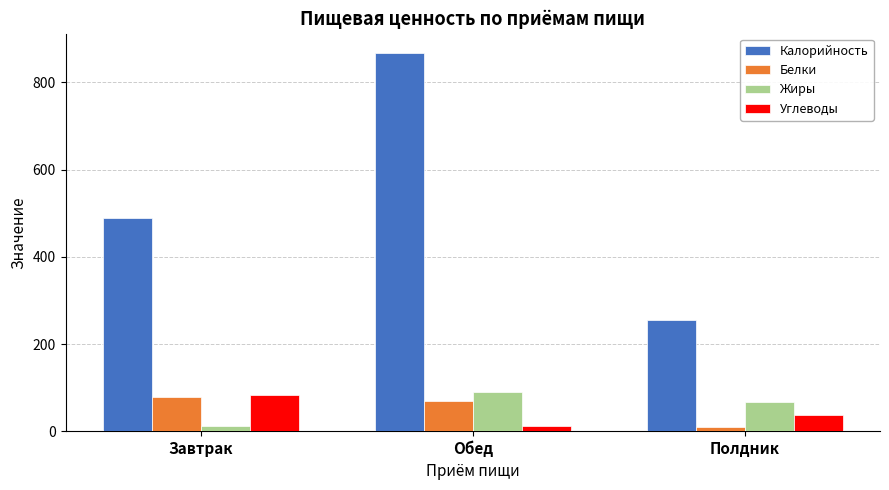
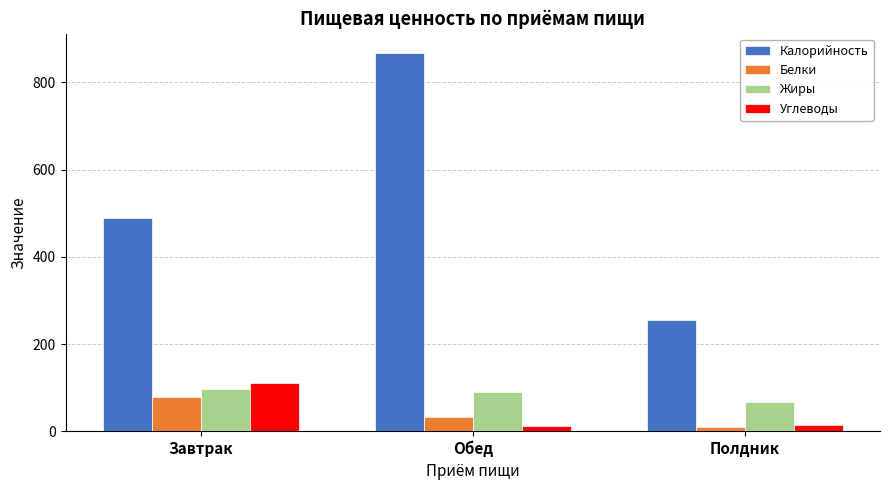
Жиры, Завтрак: 10 -> 100
Углеводы, Завтрак: 80 -> 110
Белки, Обед: 70 -> 30
Углеводы, Полдник: 40 -> 10
